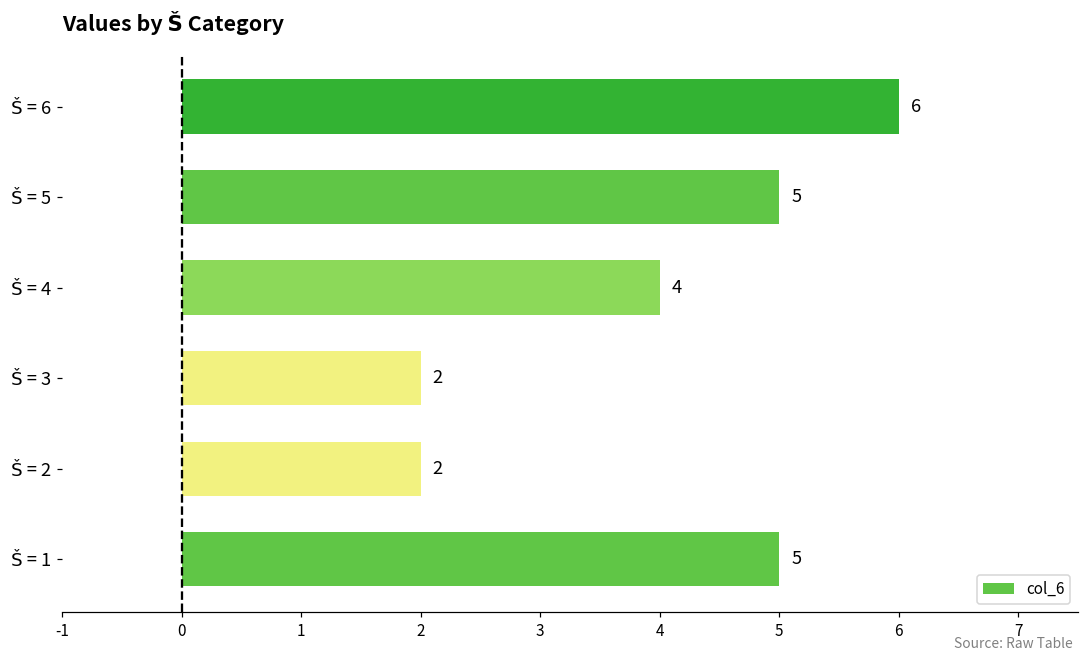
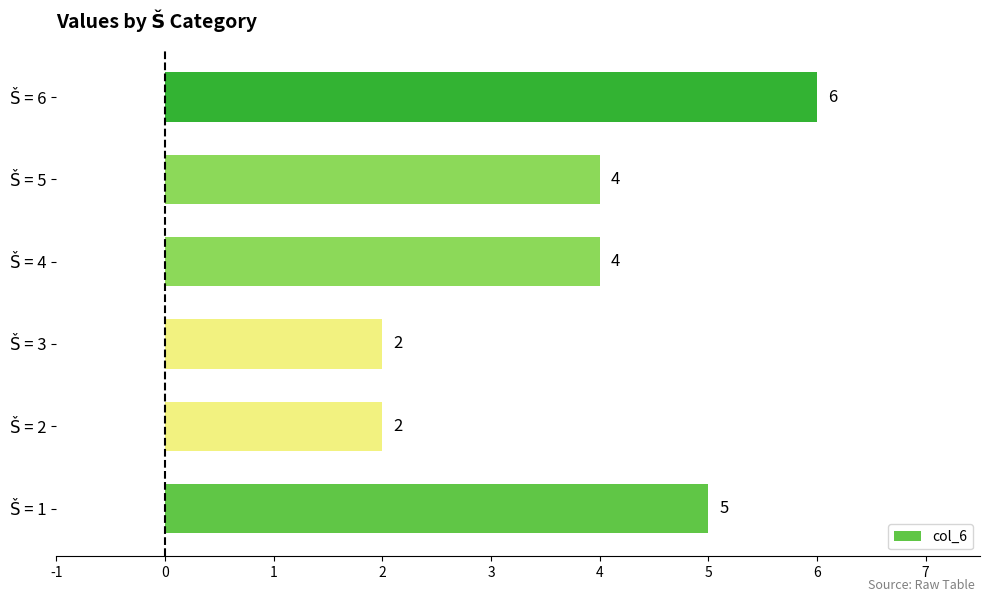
Š = 5: 5 -> 4
